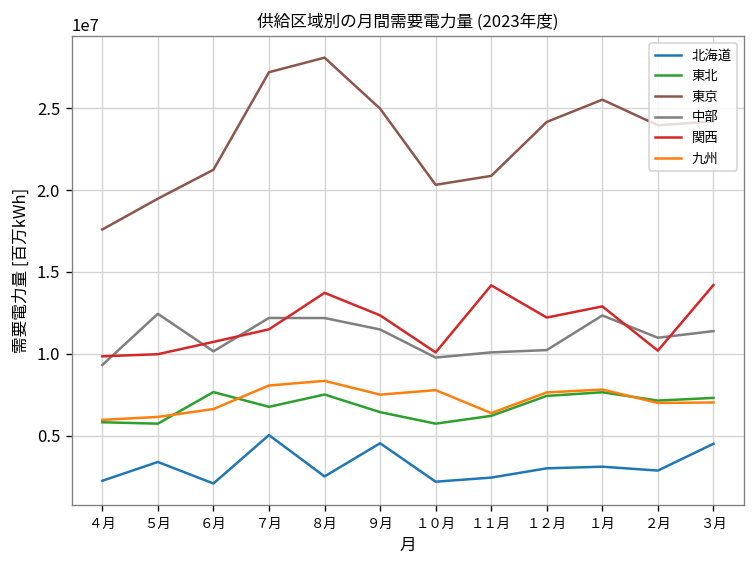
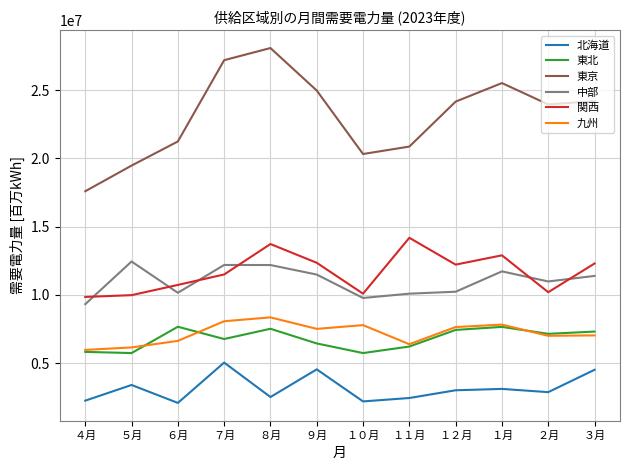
中部, １月: 12300000 -> 11700000
関西, ３月: 14200000 -> 12300000
